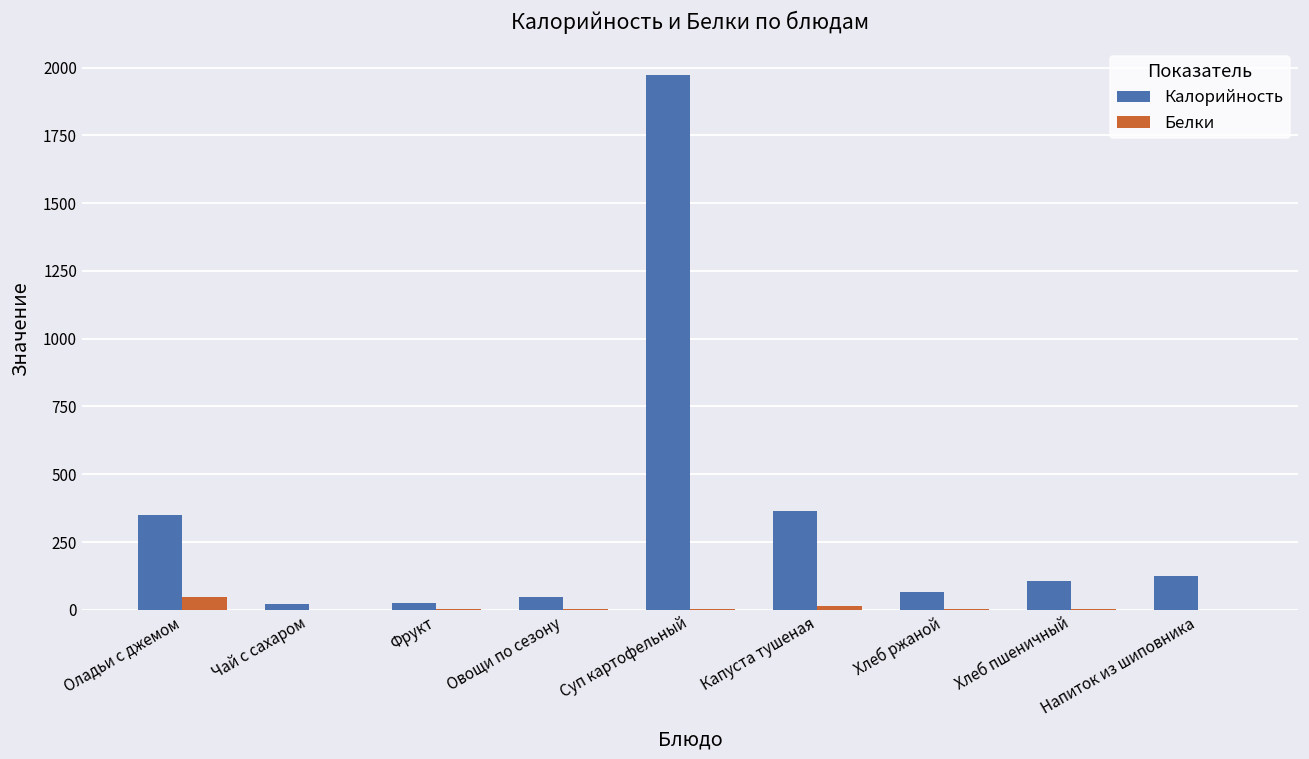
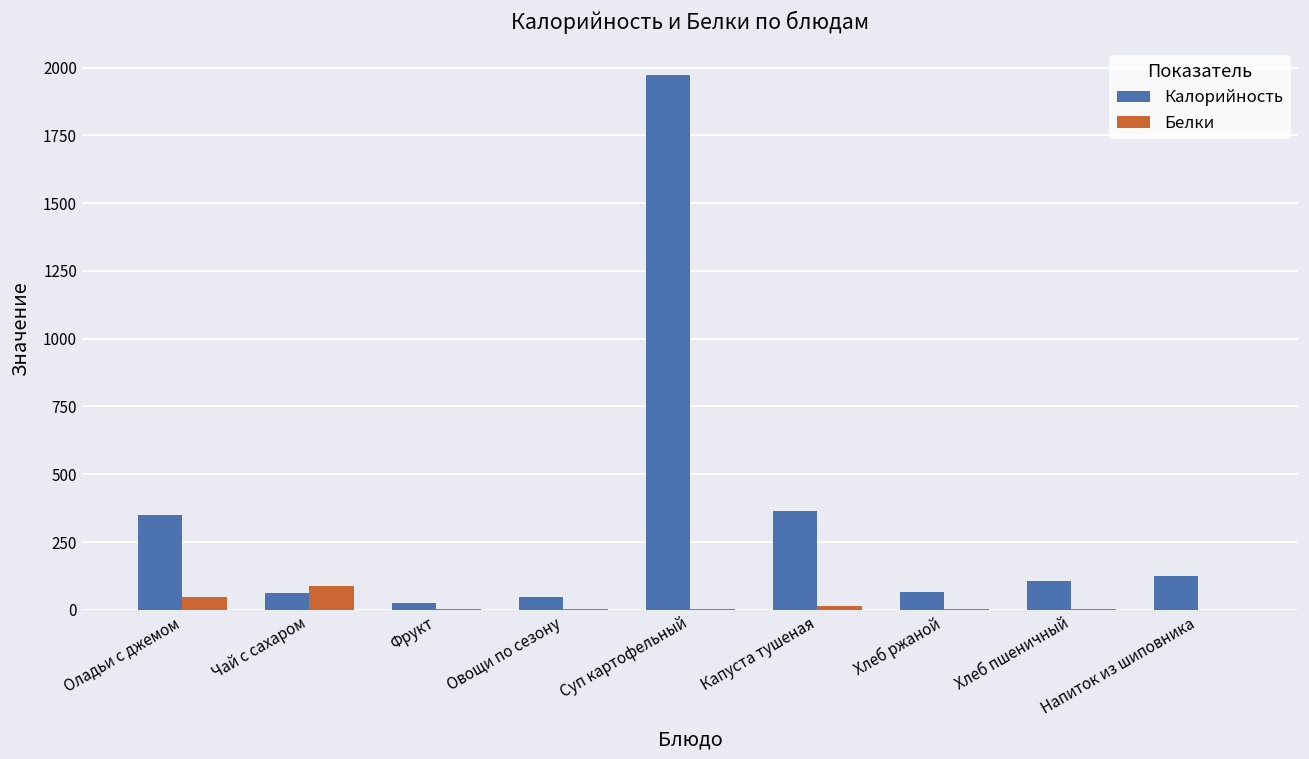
Калорийность, Чай с сахаром: 20 -> 60
Белки, Чай с сахаром: 0 -> 90
